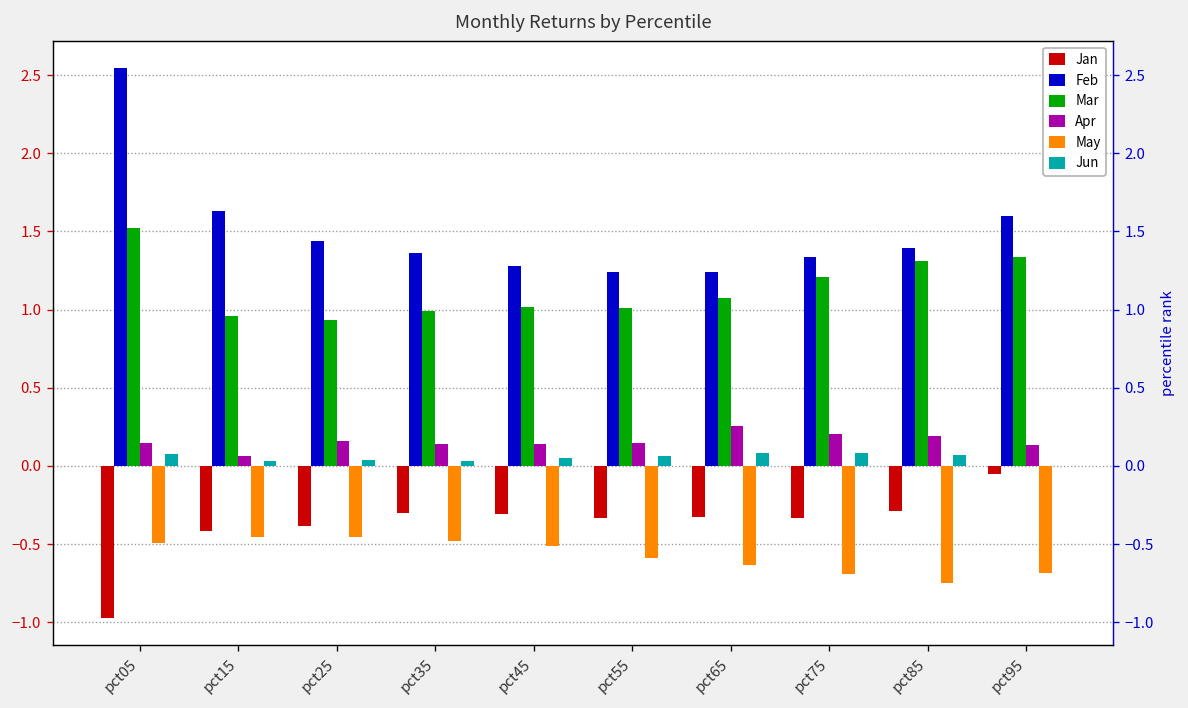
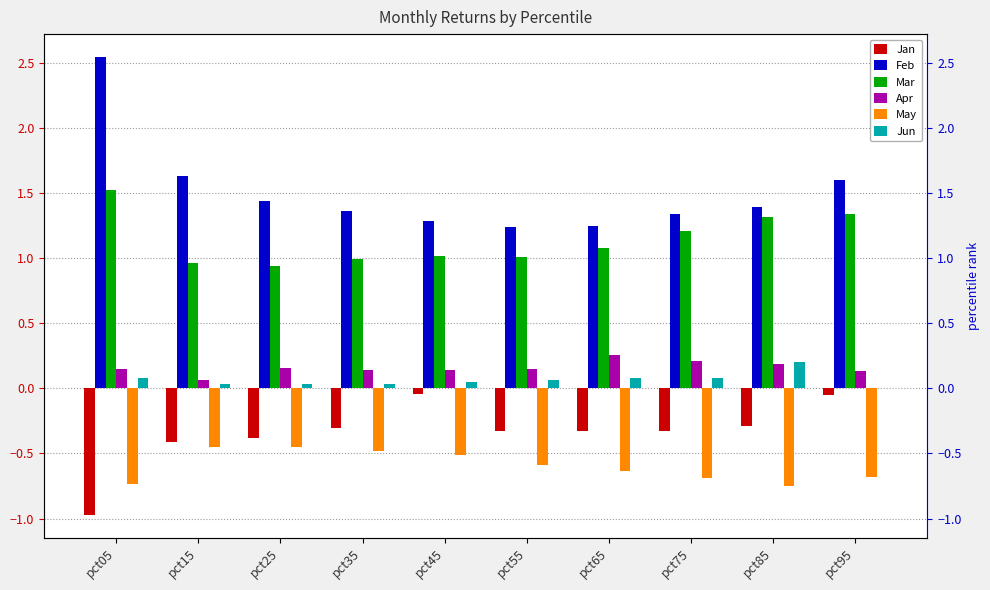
May, pct05: -0.50 -> -0.73
Jan, pct45: -0.31 -> -0.04
Jun, pct85: 0.07 -> 0.20
